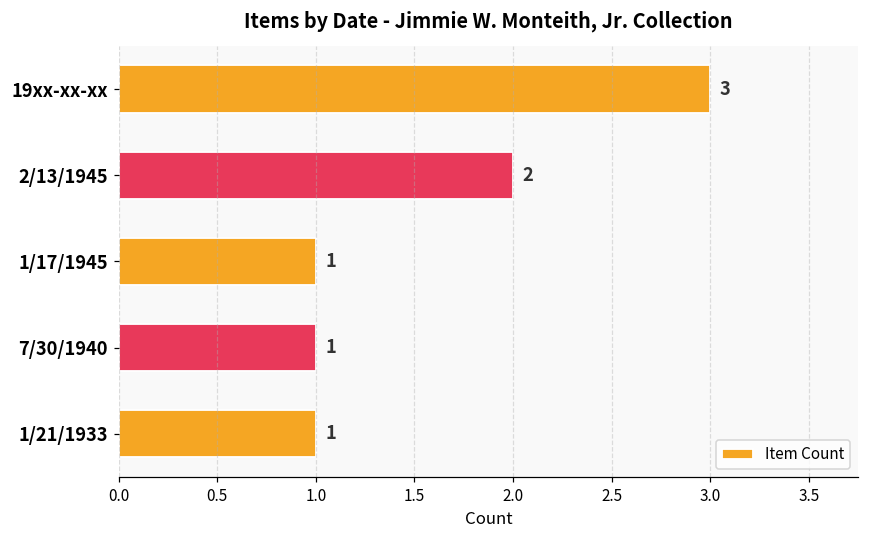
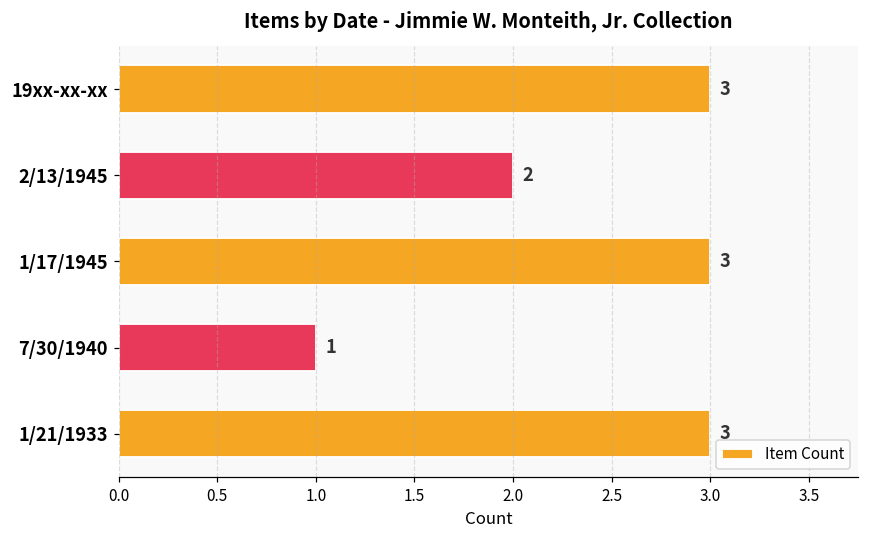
1/17/1945: 1 -> 3
1/21/1933: 1 -> 3
